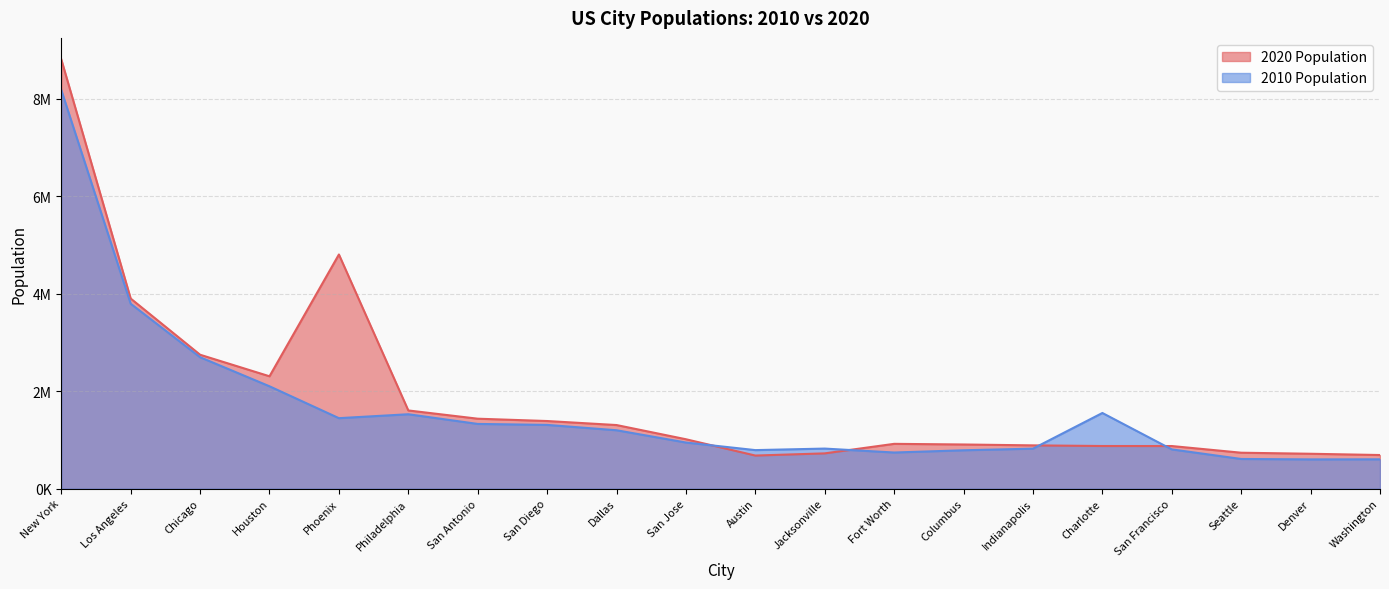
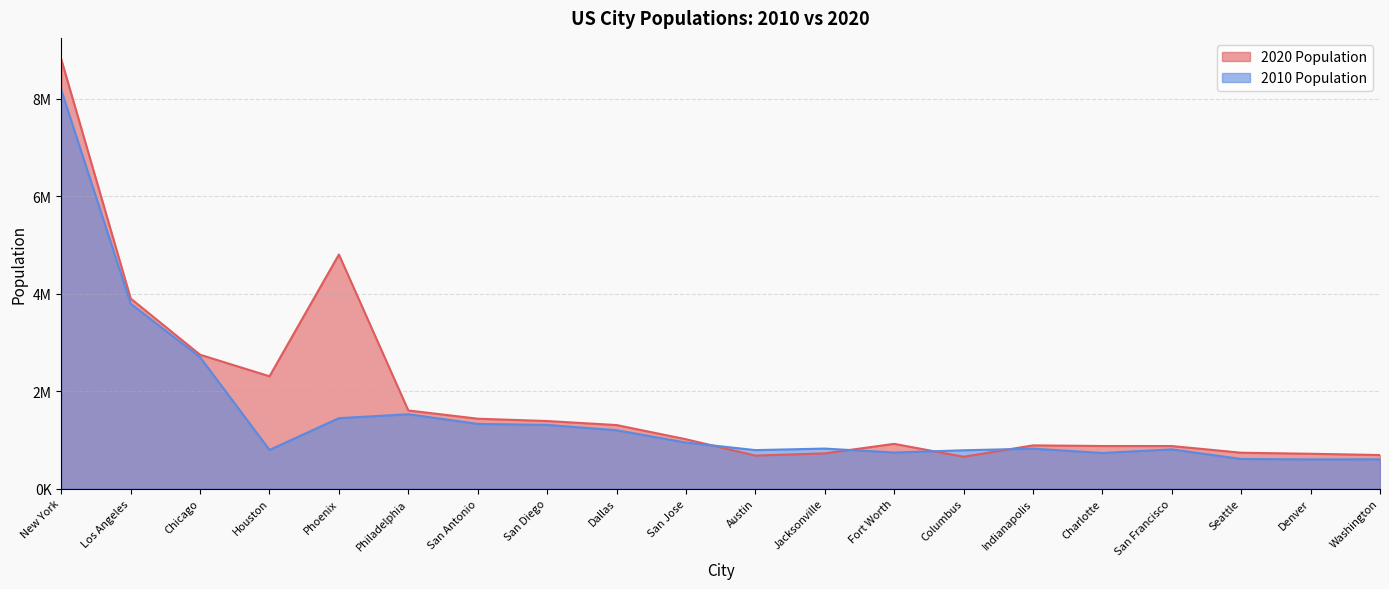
2010 Population, Houston: 2100000 -> 800000
2020 Population, Columbus: 900000 -> 700000
2010 Population, Charlotte: 1600000 -> 700000
